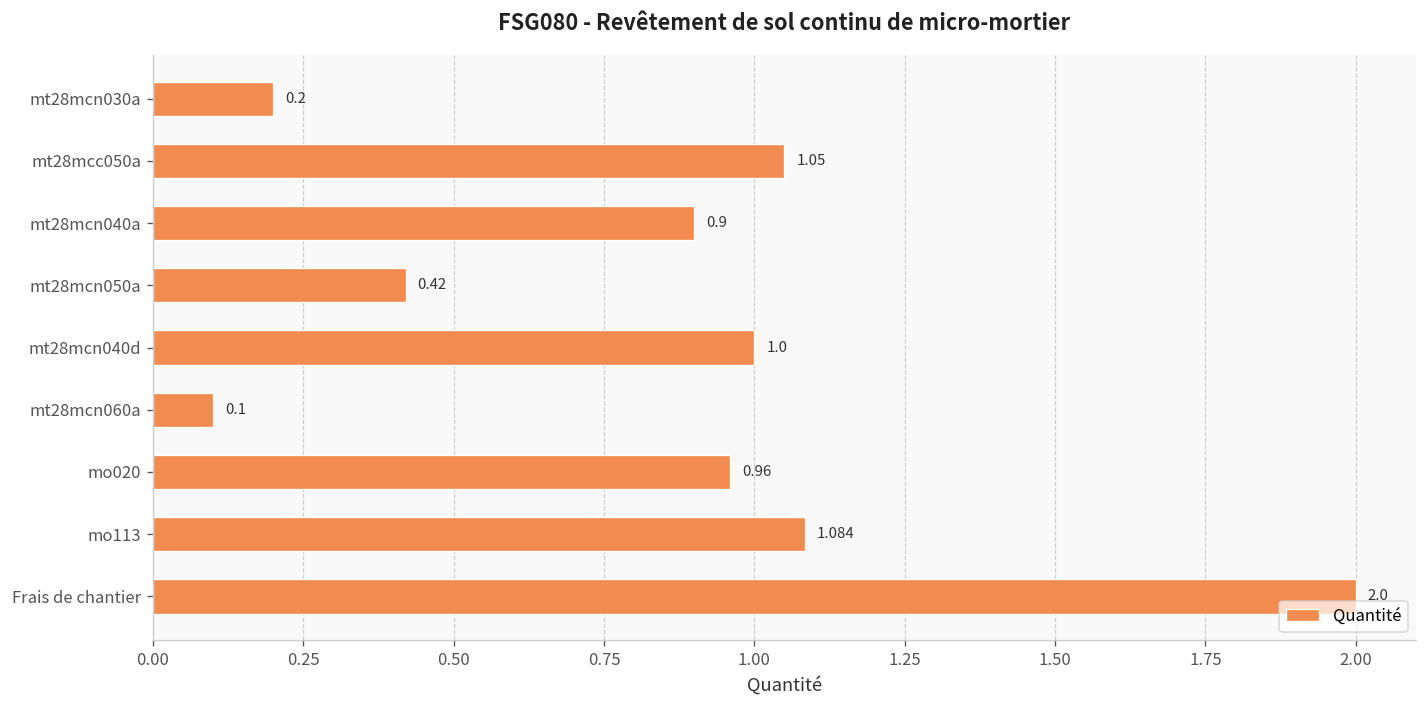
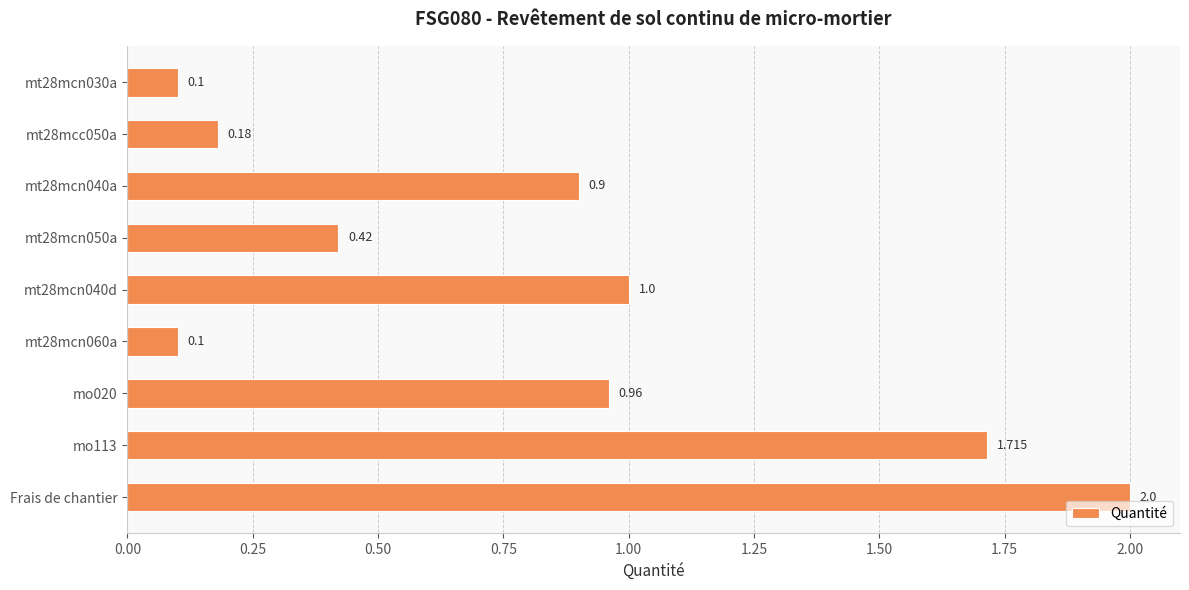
mt28mcn030a: 0.2 -> 0.1
mt28mcc050a: 1.05 -> 0.18
mo113: 1.084 -> 1.715
